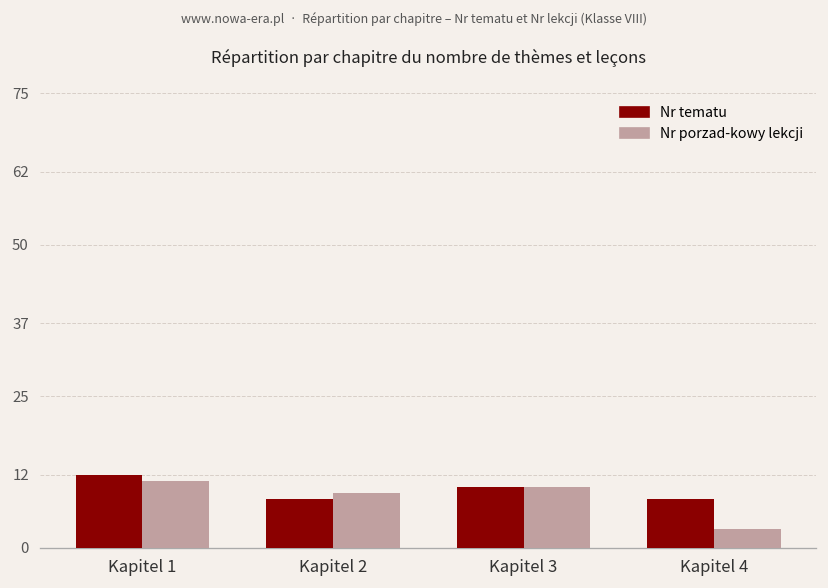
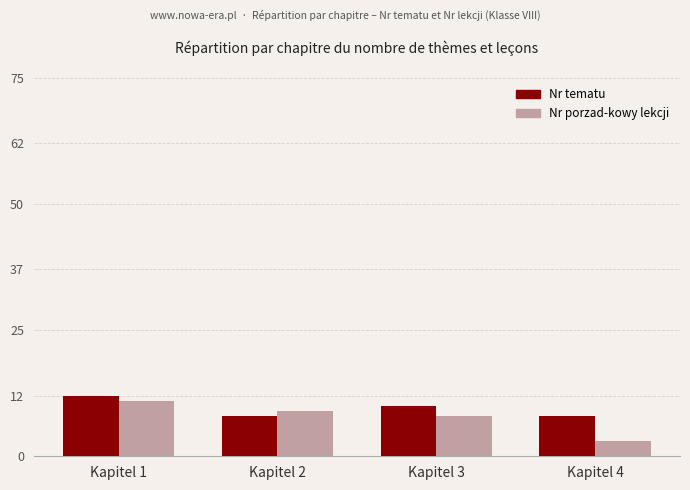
Nr porzad-kowy lekcji, Kapitel 3: 10 -> 8
